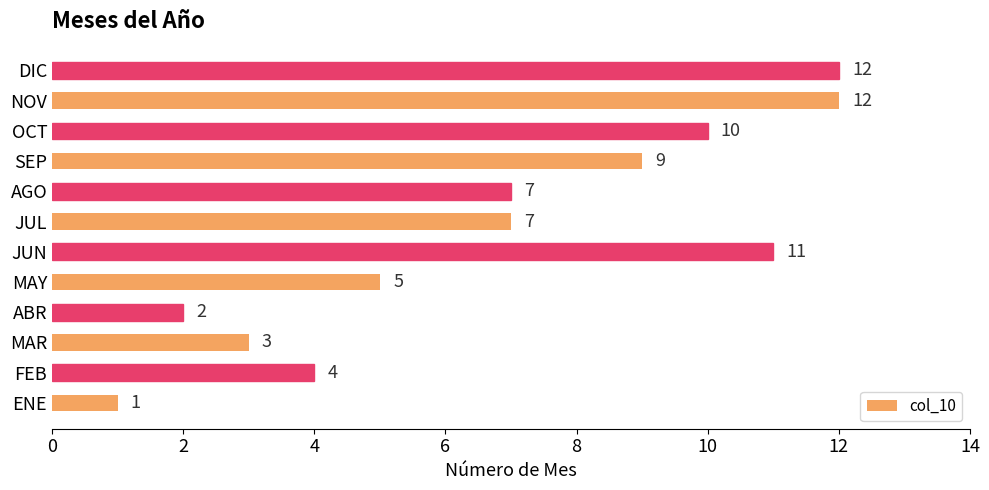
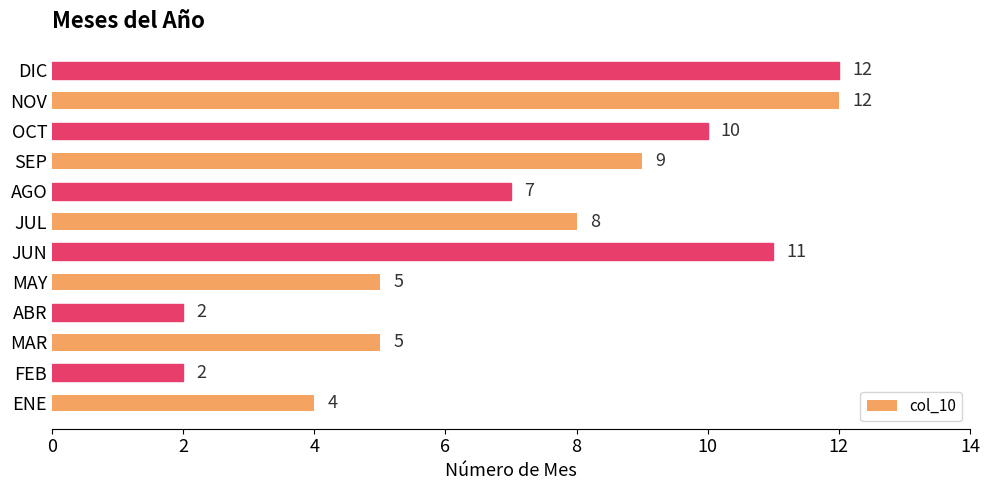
JUL: 7 -> 8
MAR: 3 -> 5
FEB: 4 -> 2
ENE: 1 -> 4
